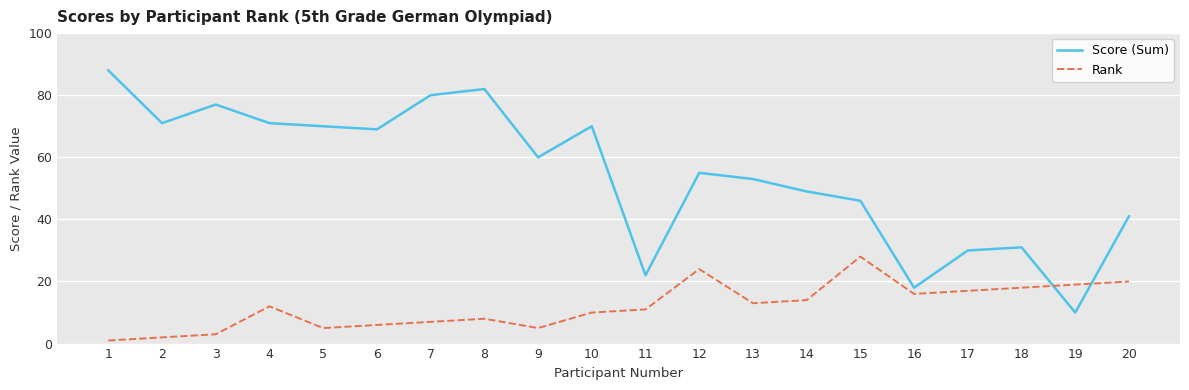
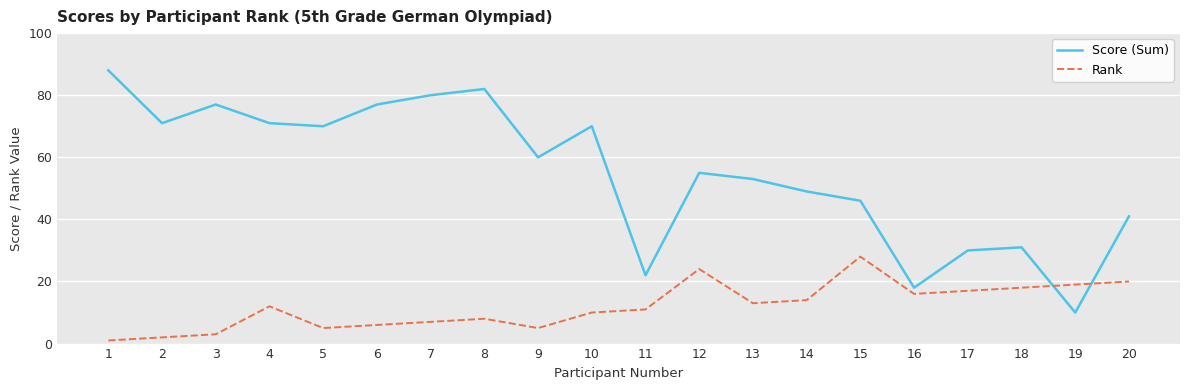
Score (Sum), 6: 69 -> 77
